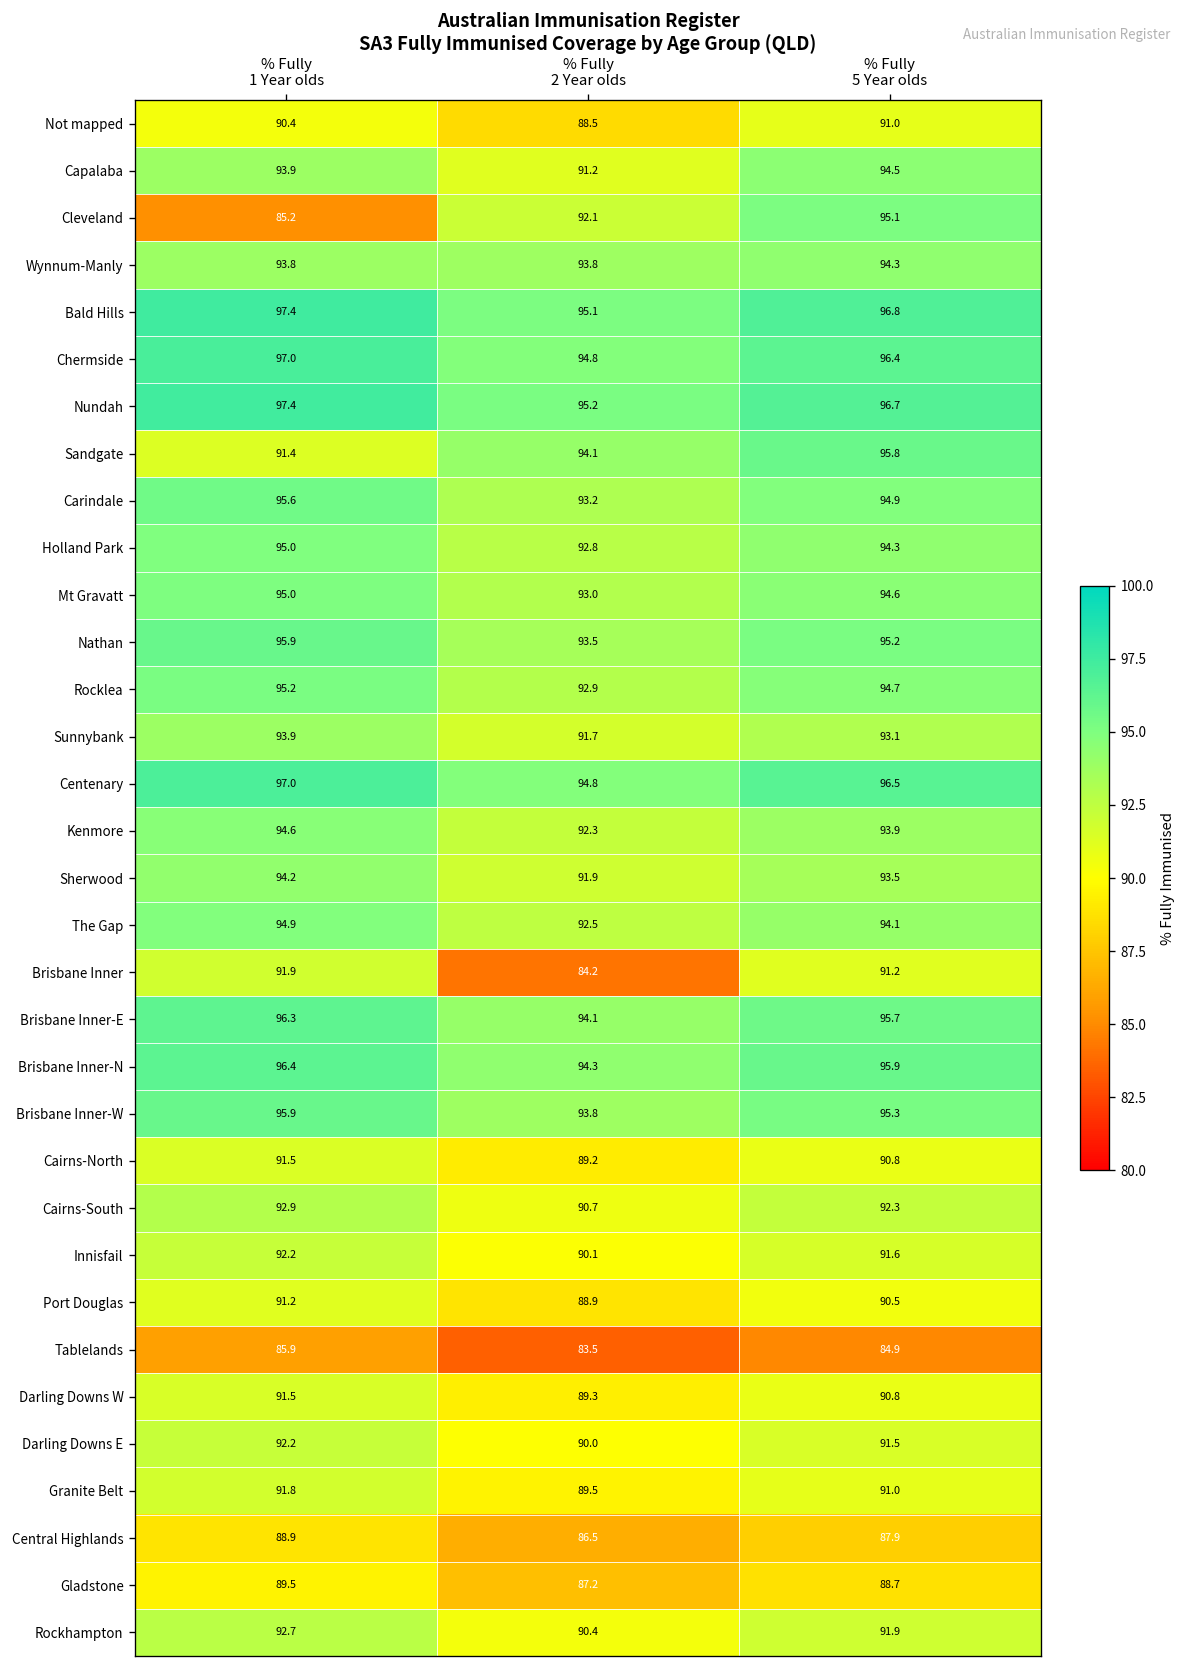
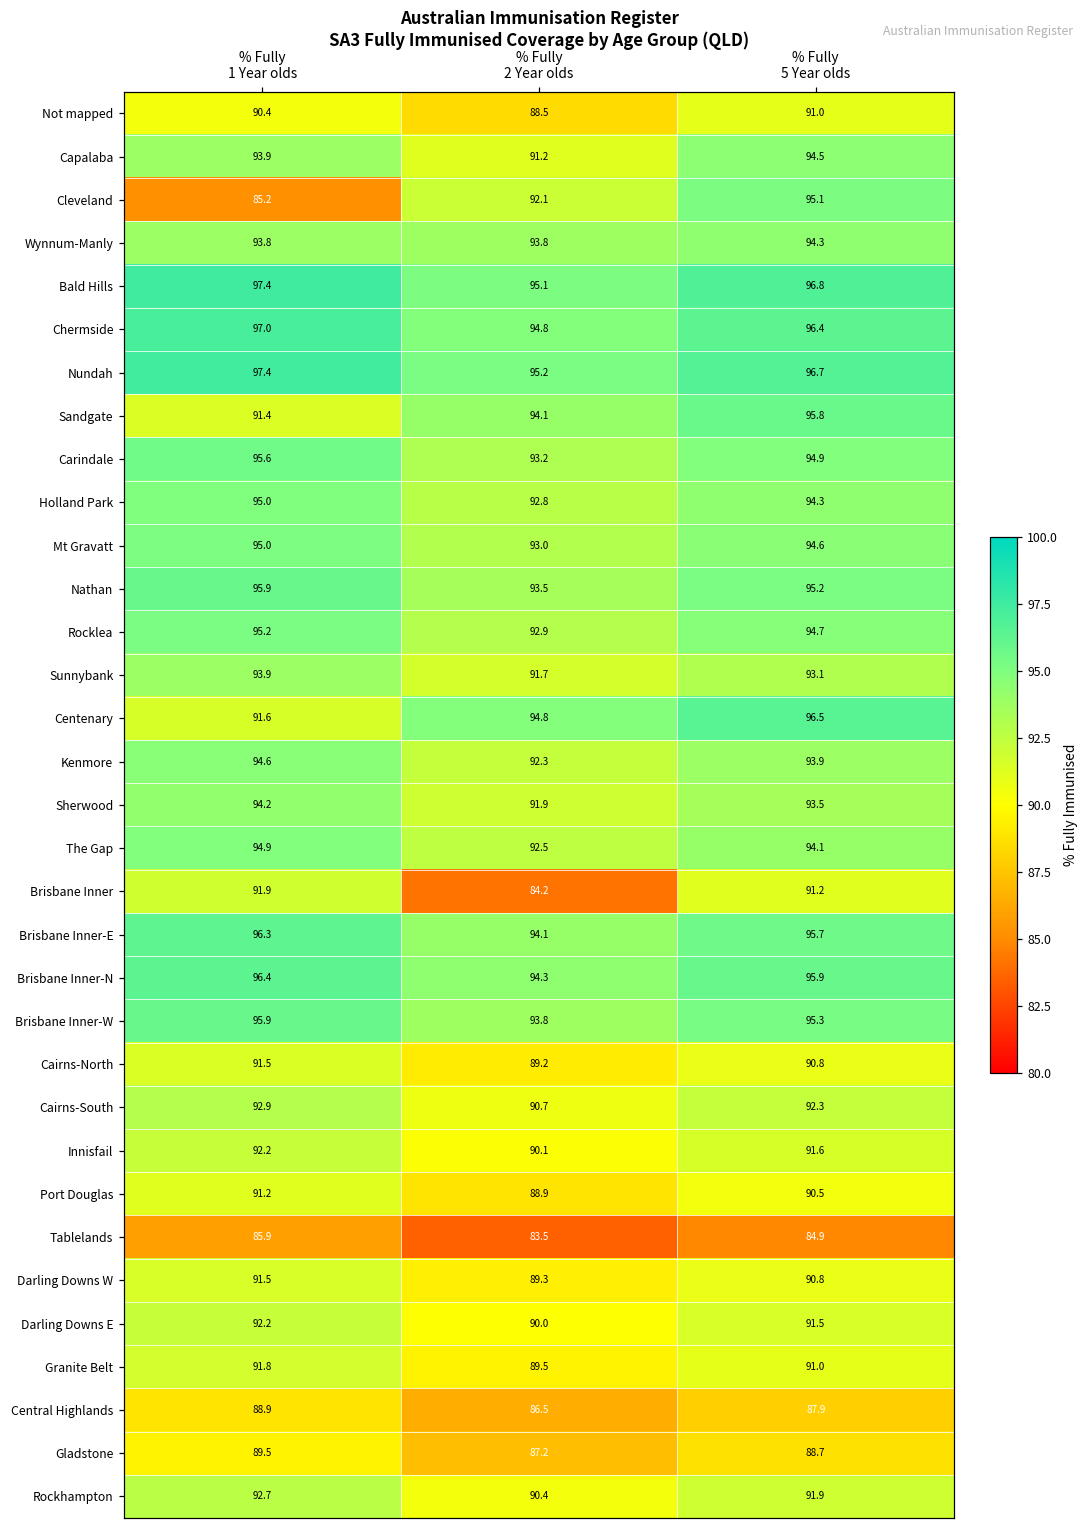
Centenary, % Fully 1 Year olds: 97.0 -> 91.6
